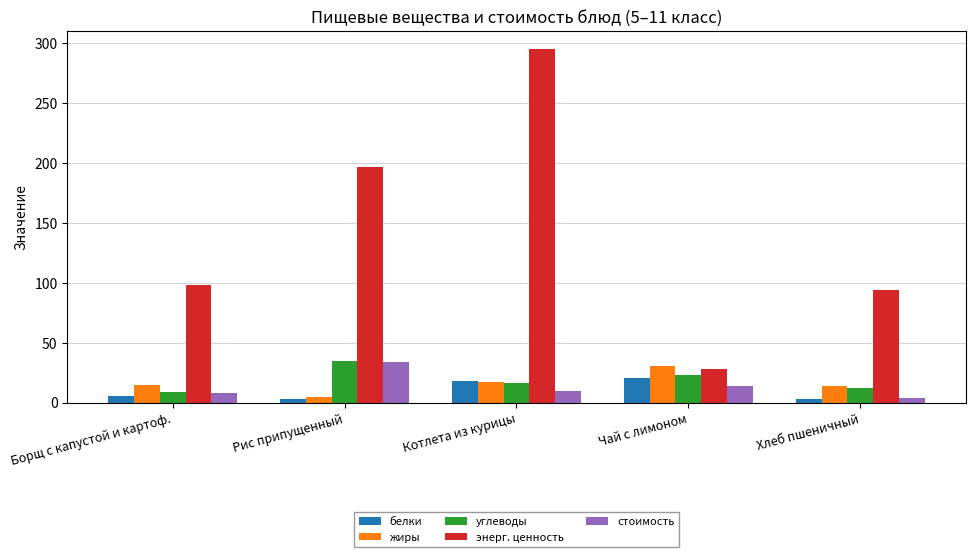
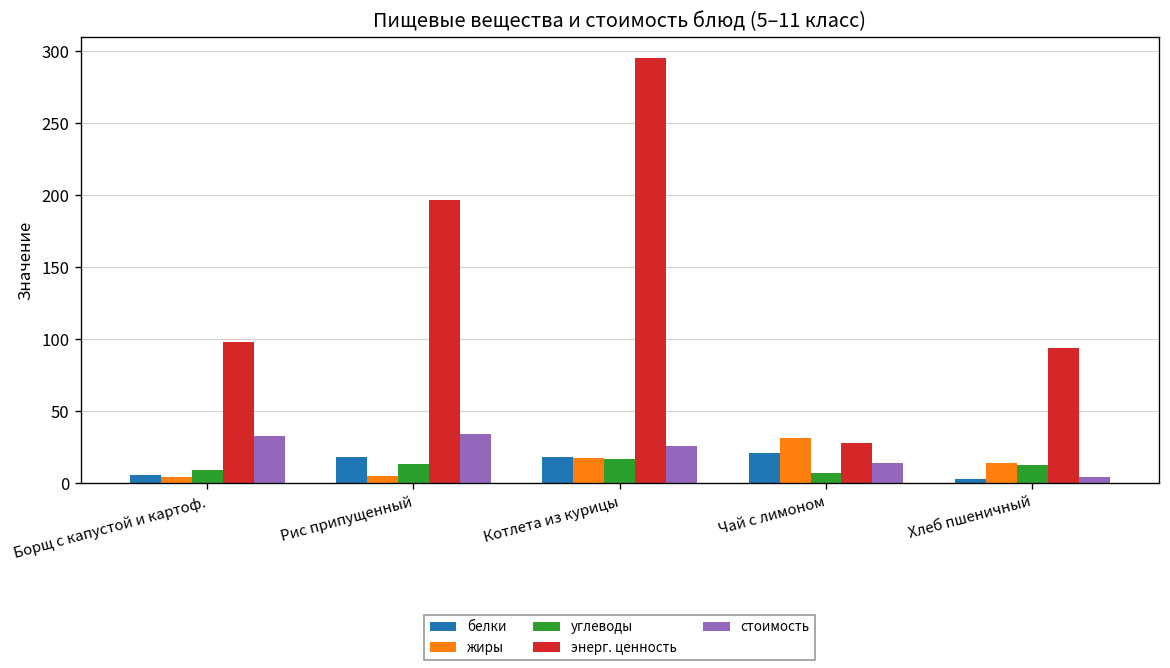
жиры, Борщ с капустой и картоф.: 15 -> 4
стоимость, Борщ с капустой и картоф.: 8 -> 33
белки, Рис припущенный: 4 -> 18
углеводы, Рис припущенный: 35 -> 13
стоимость, Котлета из курицы: 10 -> 26
углеводы, Чай с лимоном: 23 -> 7
